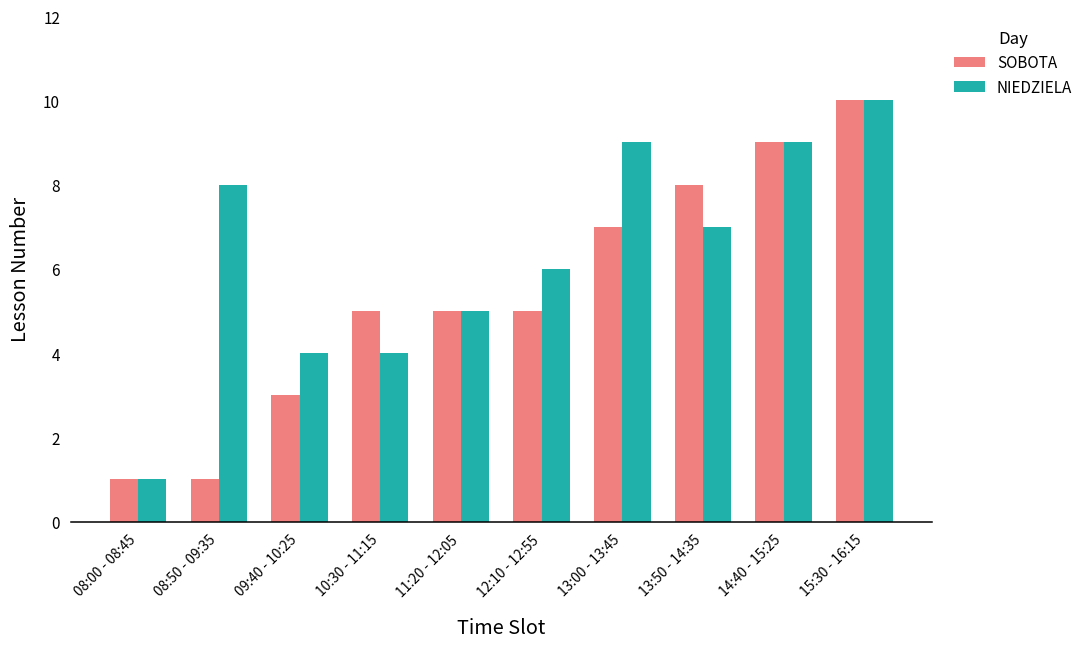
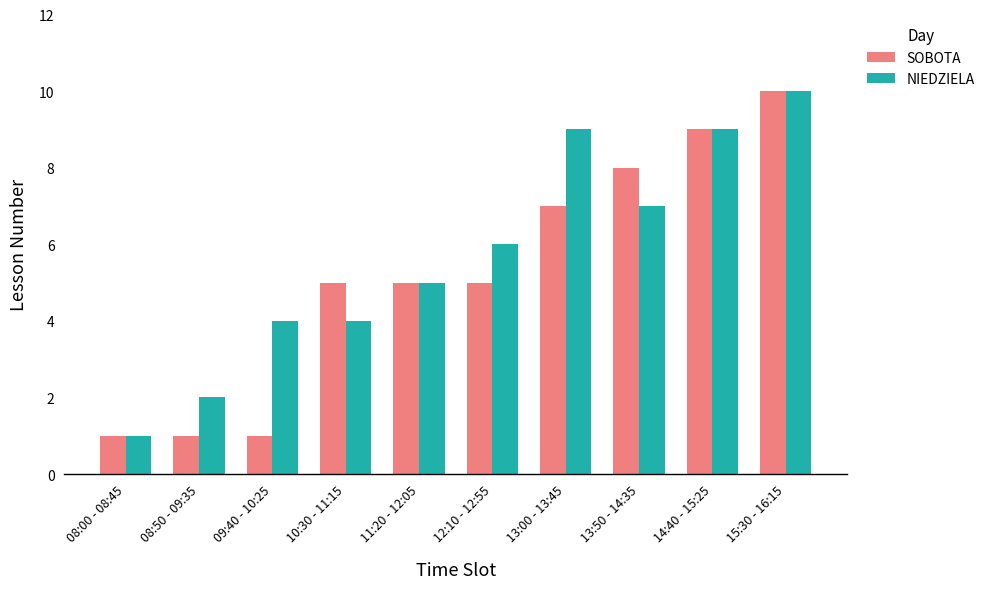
NIEDZIELA, 08:50 - 09:35: 8 -> 2
SOBOTA, 09:40 - 10:25: 3 -> 1
